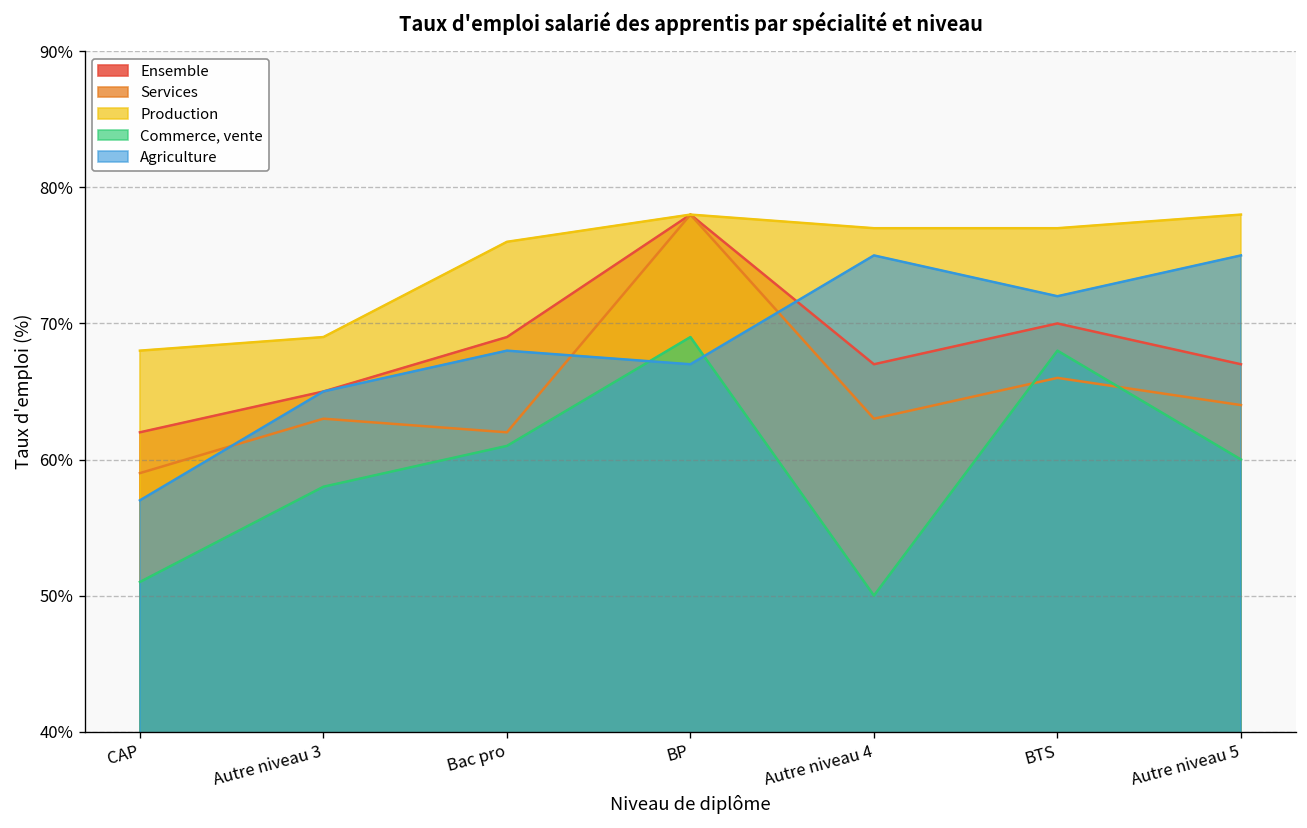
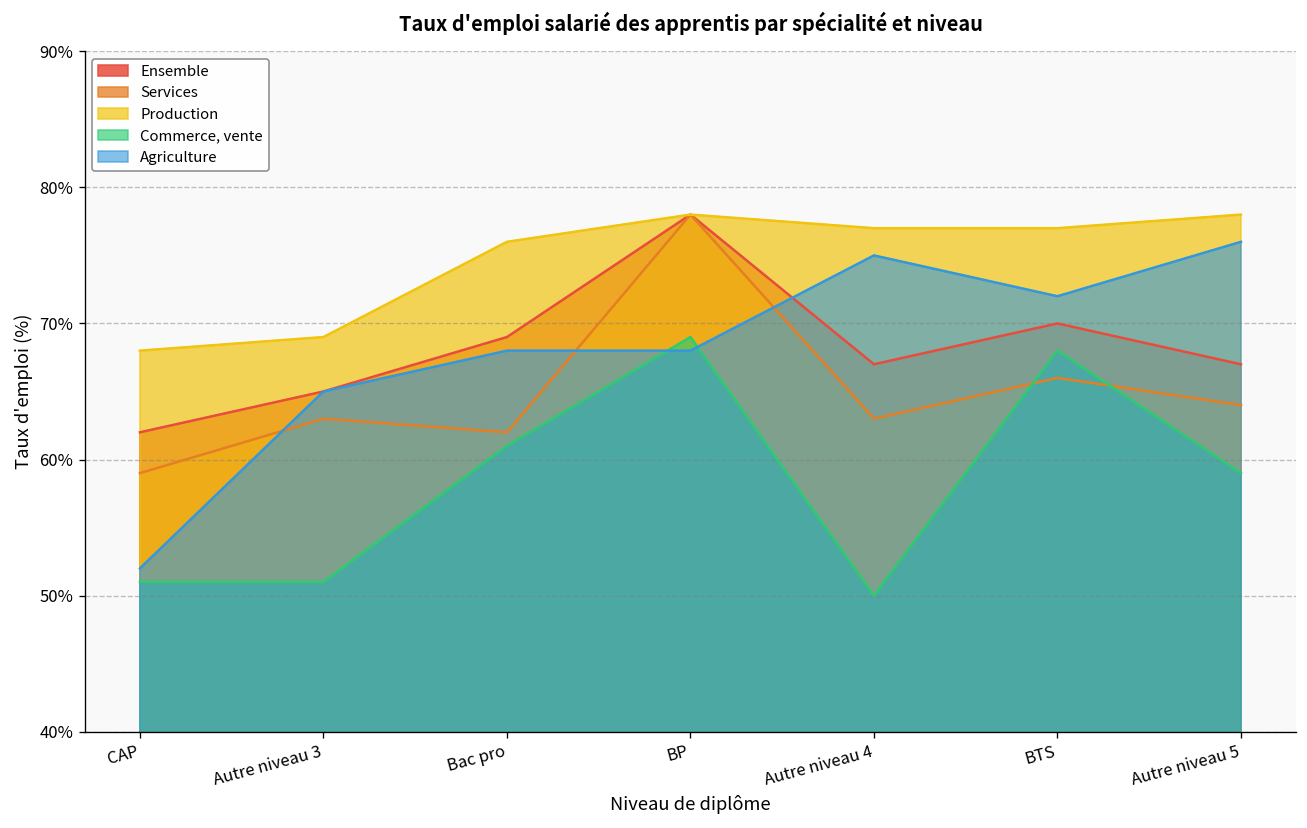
Agriculture, CAP: 57% -> 52%
Commerce, vente, Autre niveau 3: 58% -> 51%
Agriculture, BP: 67% -> 68%
Commerce, vente, Autre niveau 5: 60% -> 59%
Agriculture, Autre niveau 5: 75% -> 76%
